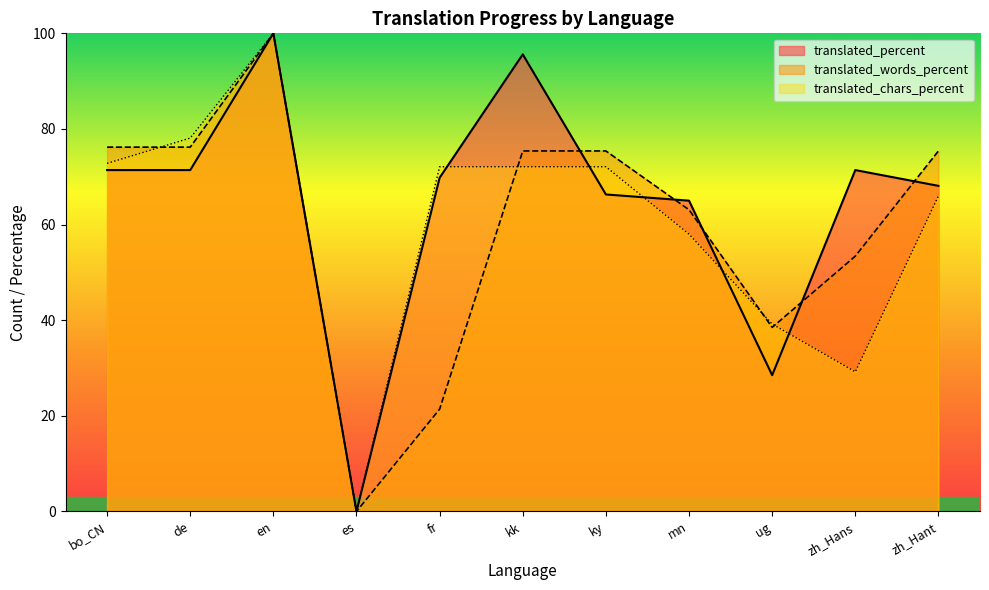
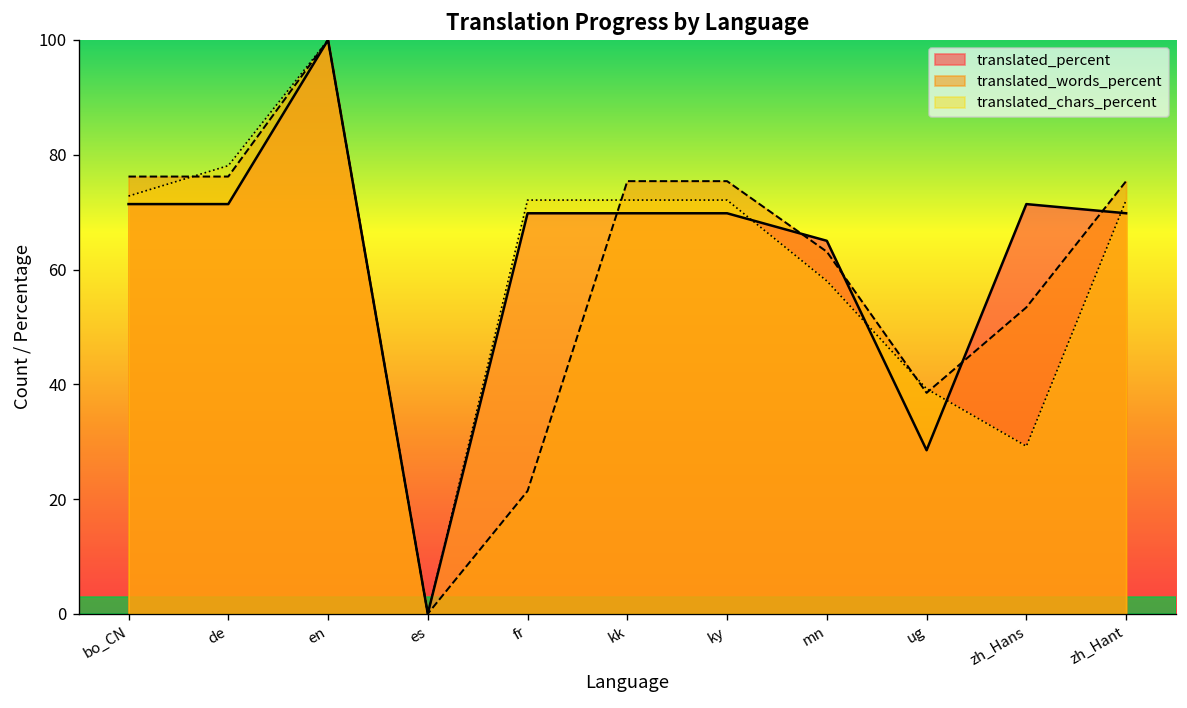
translated_percent, kk: 96 -> 70
translated_percent, ky: 66 -> 70
translated_percent, zh_Hant: 68 -> 70
translated_chars_percent, zh_Hant: 66 -> 72
